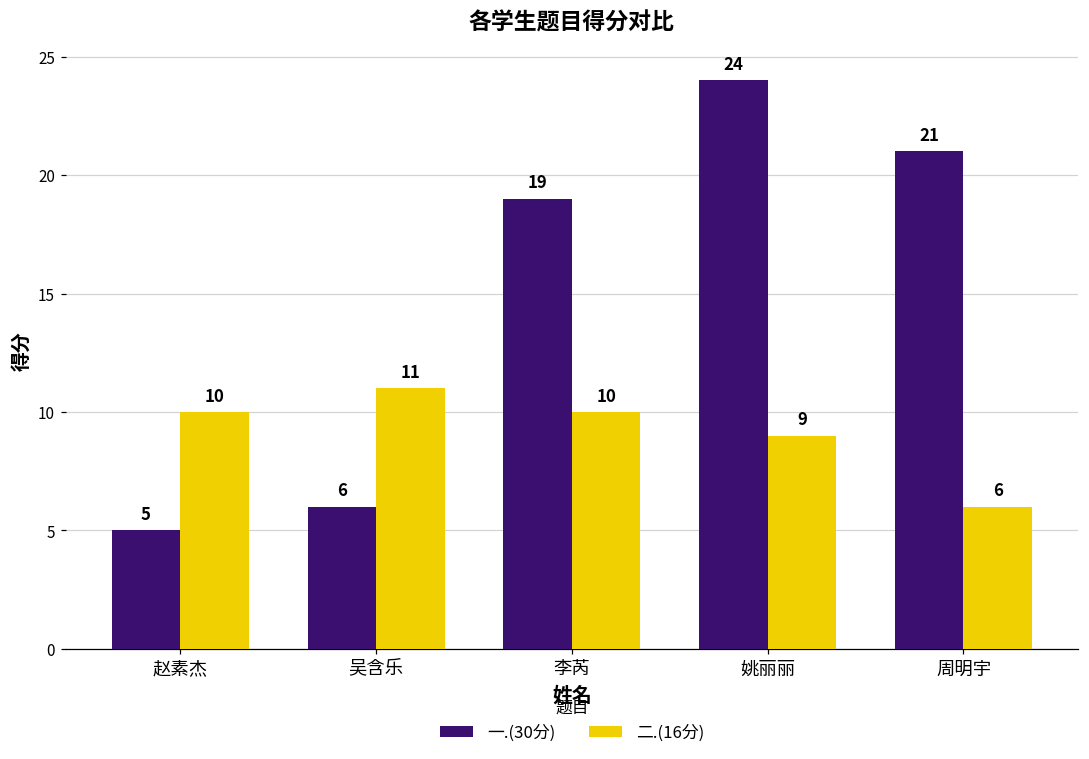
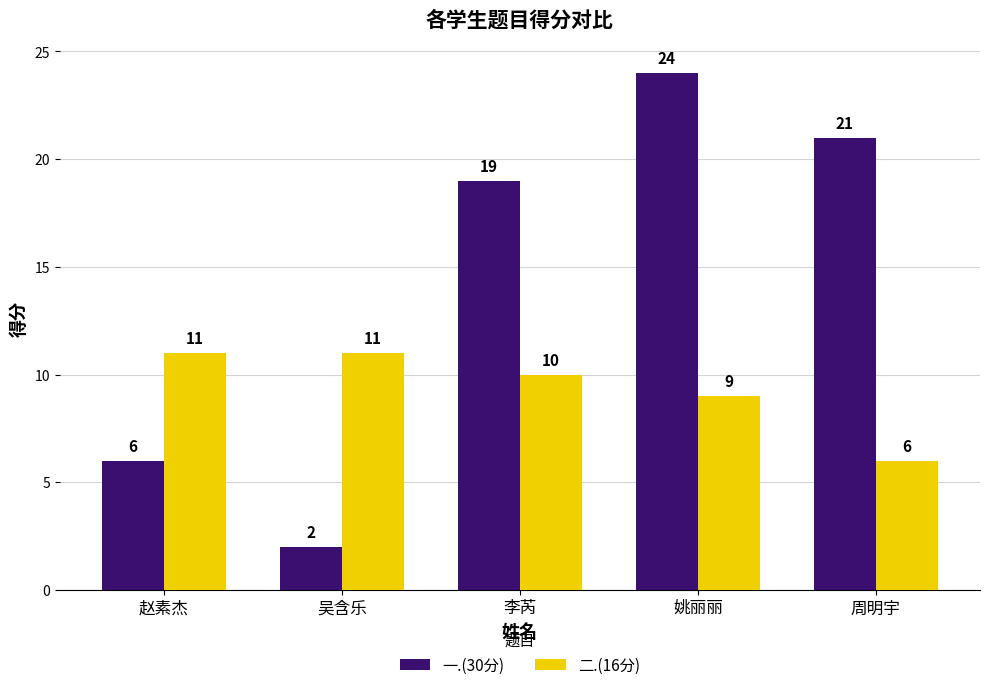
一.(30分), 赵素杰: 5 -> 6
二.(16分), 赵素杰: 10 -> 11
一.(30分), 吴含乐: 6 -> 2
